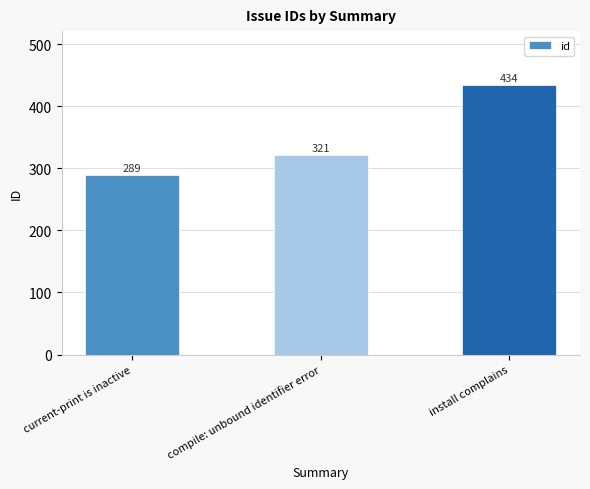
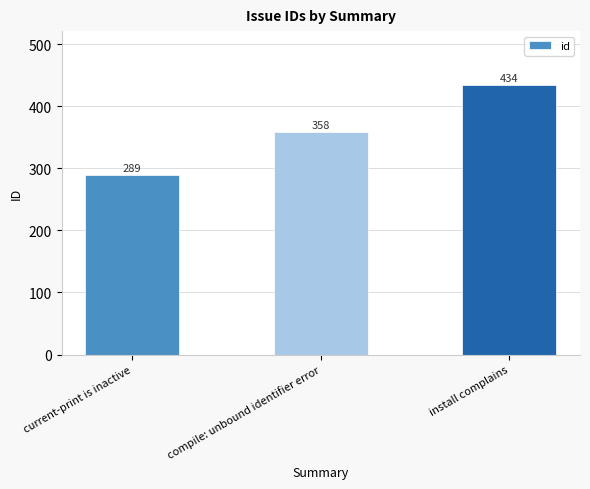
compile: unbound identifier error: 321 -> 358
